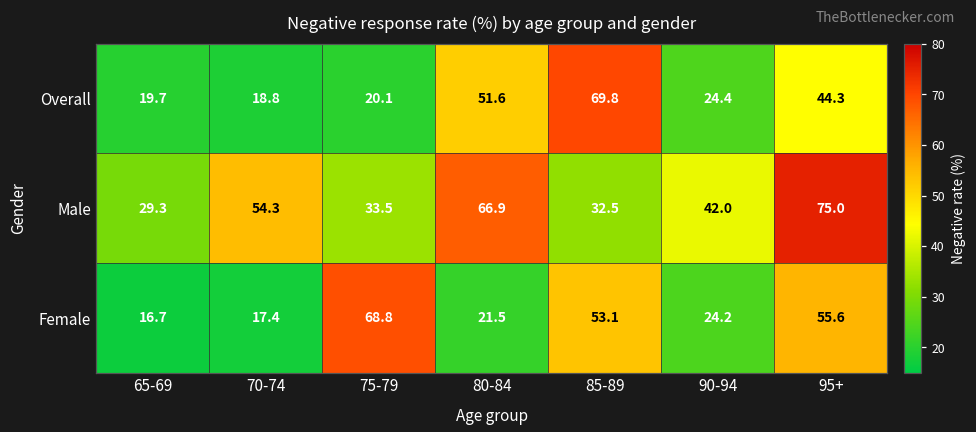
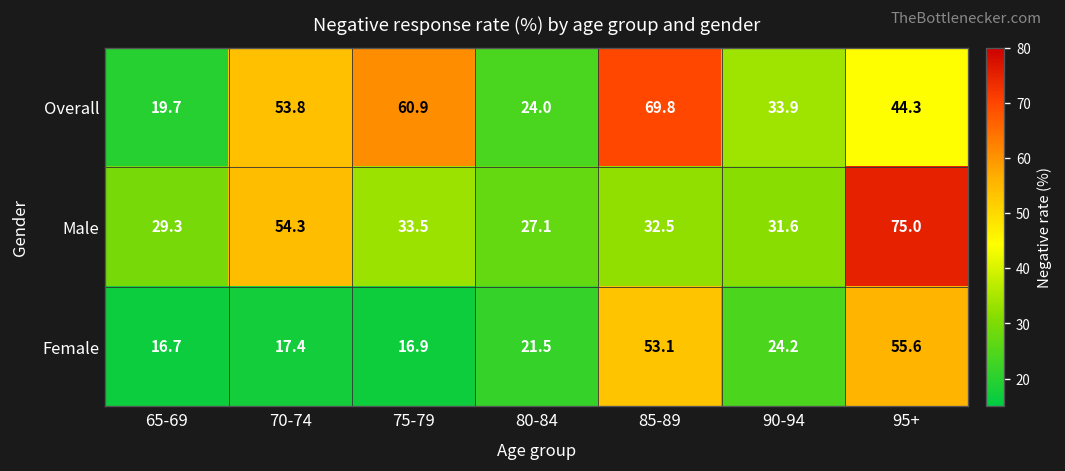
Overall, 70-74: 18.8 -> 53.8
Overall, 75-79: 20.1 -> 60.9
Overall, 80-84: 51.6 -> 24.0
Overall, 90-94: 24.4 -> 33.9
Male, 80-84: 66.9 -> 27.1
Male, 90-94: 42.0 -> 31.6
Female, 75-79: 68.8 -> 16.9
